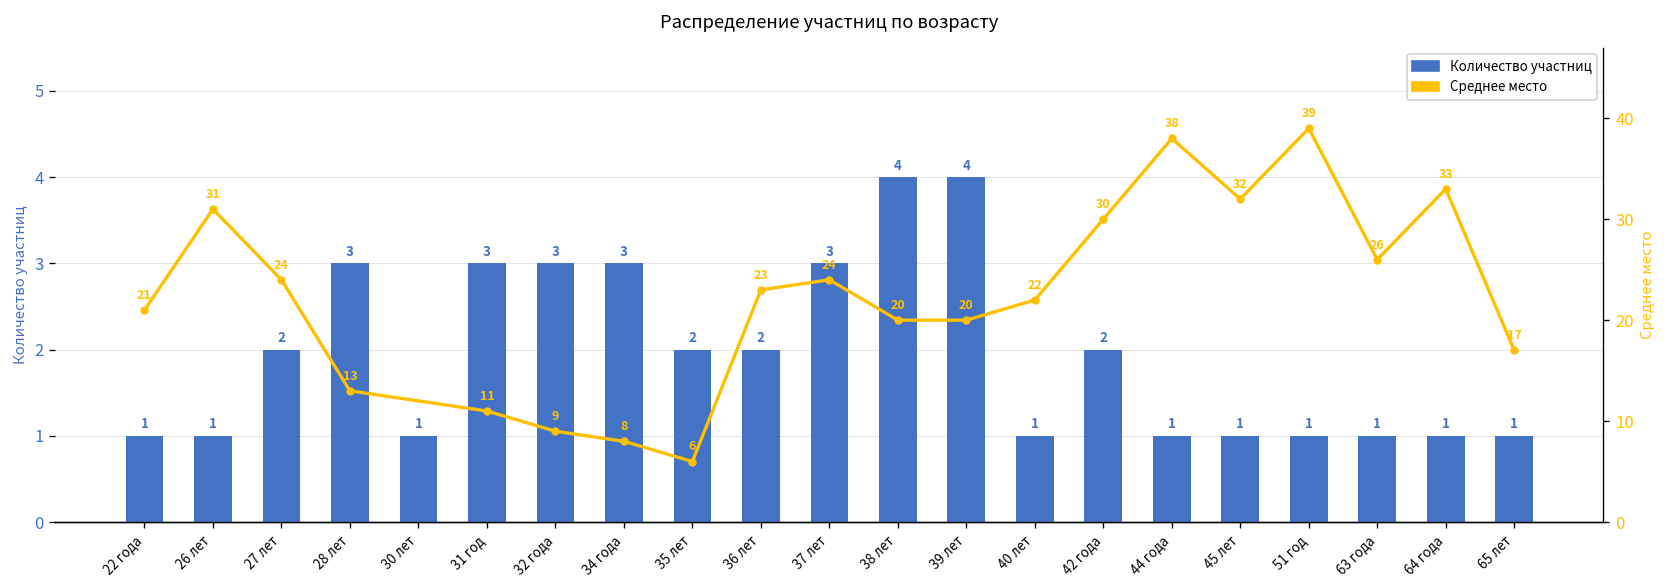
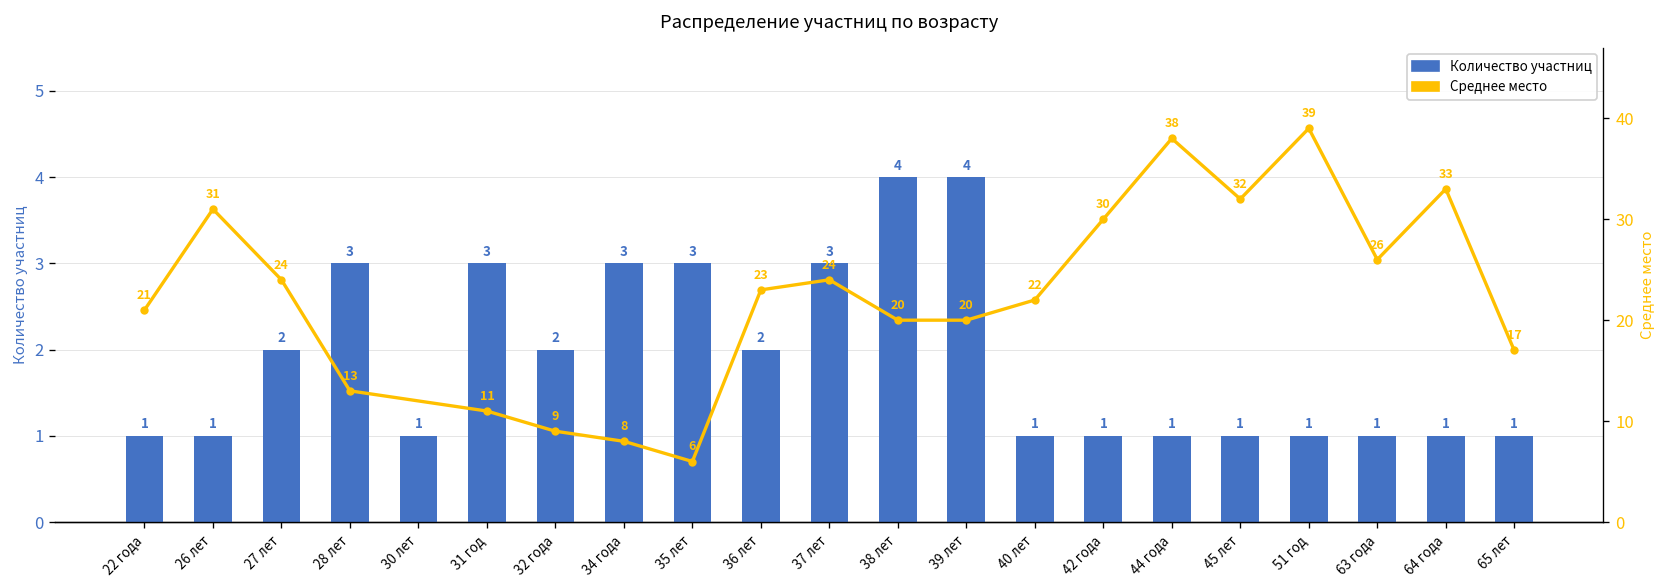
Количество участниц, 32 года: 3 -> 2
Количество участниц, 35 лет: 2 -> 3
Количество участниц, 42 года: 2 -> 1
